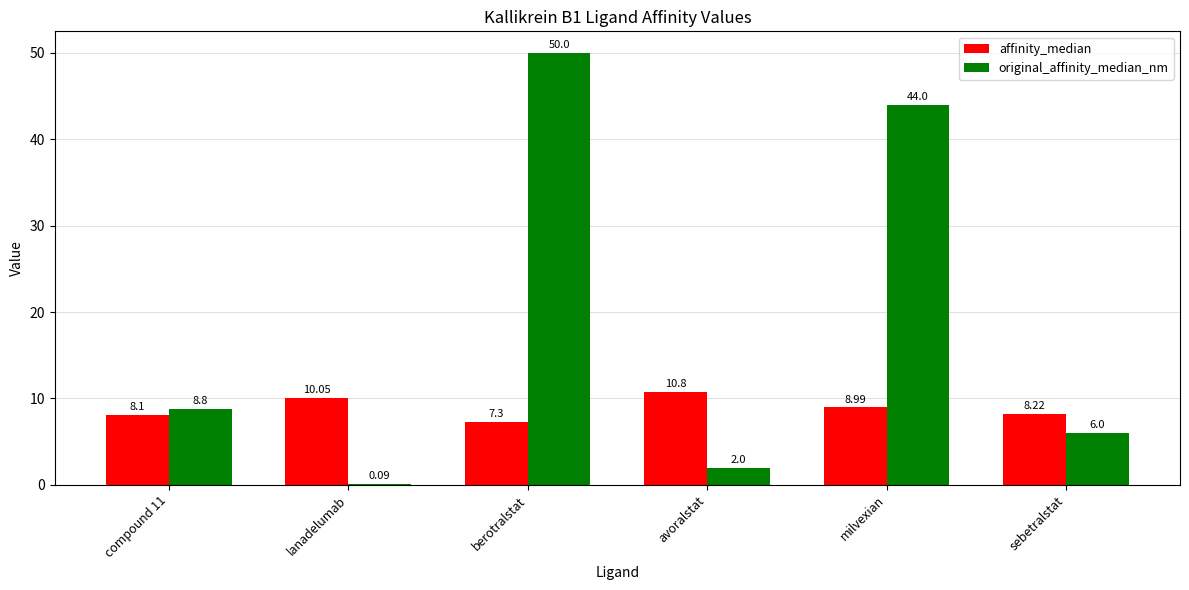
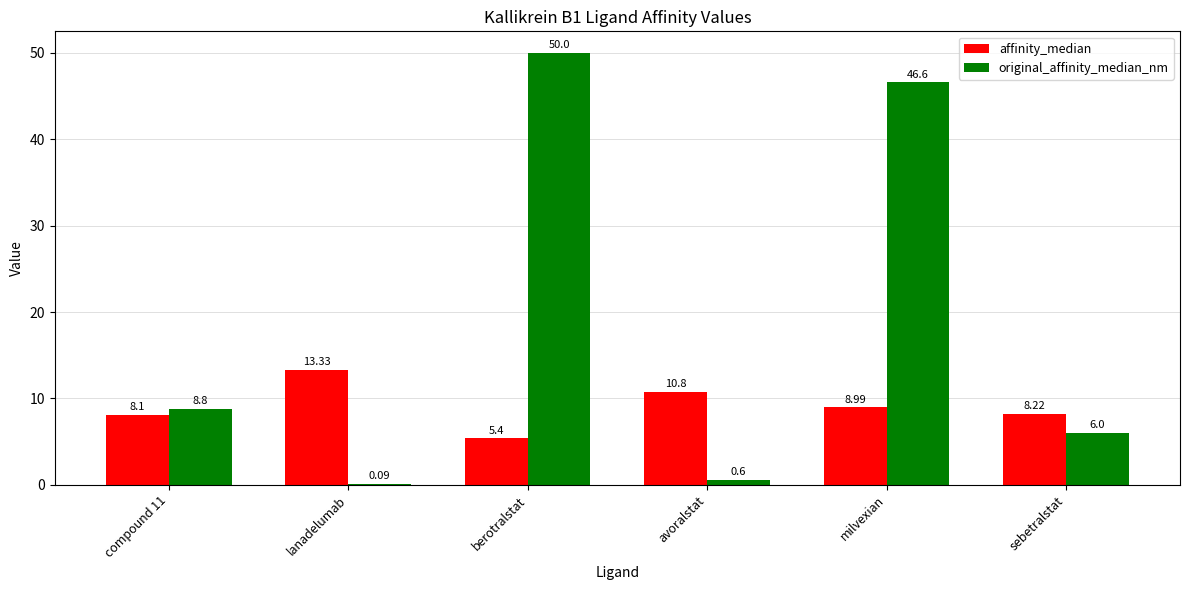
affinity_median, lanadelumab: 10.05 -> 13.33
affinity_median, berotralstat: 7.3 -> 5.4
original_affinity_median_nm, avoralstat: 2.0 -> 0.6
original_affinity_median_nm, milvexian: 44.0 -> 46.6
